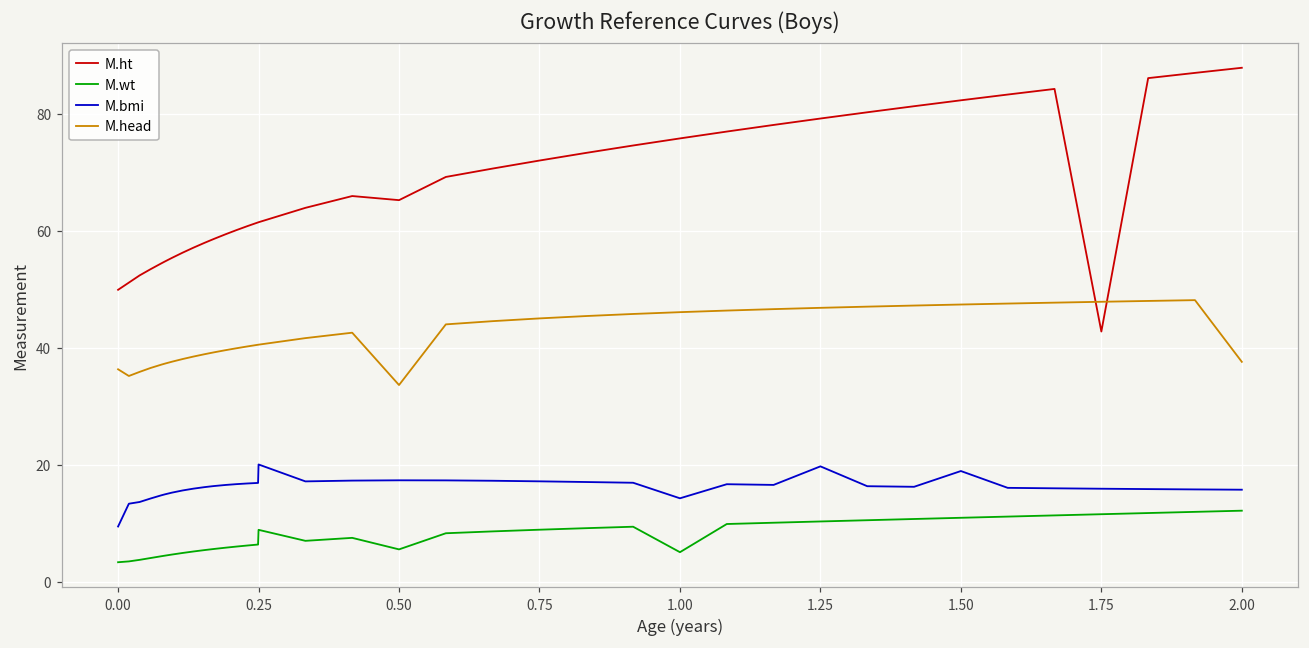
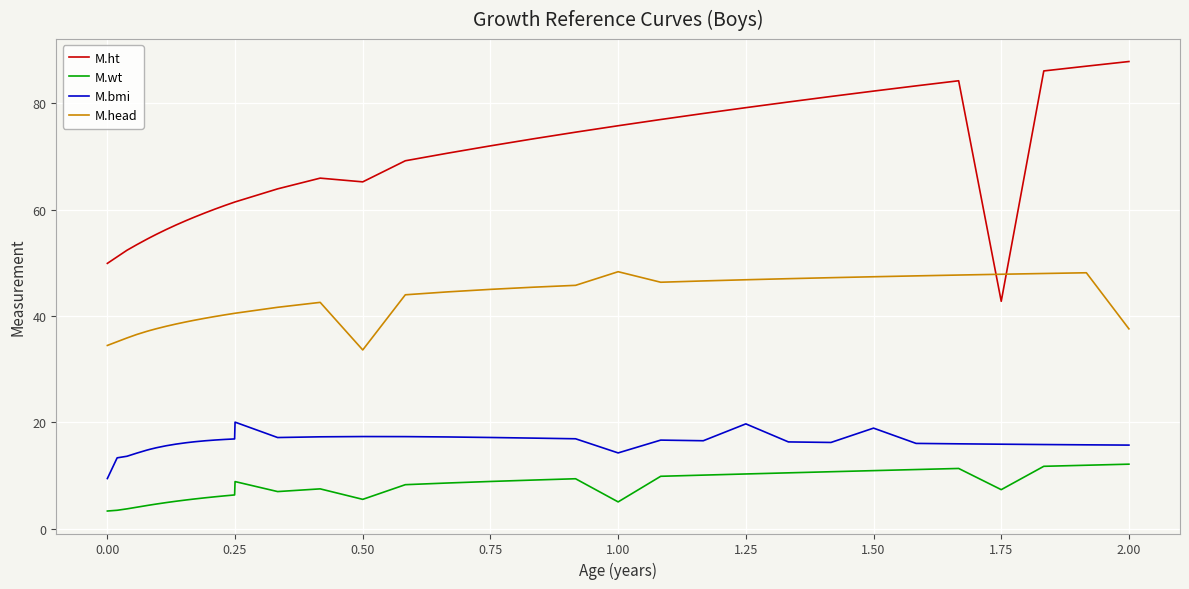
M.head, 0.00: 36 -> 34
M.head, 1.00: 46 -> 48
M.wt, 1.75: 12 -> 7
